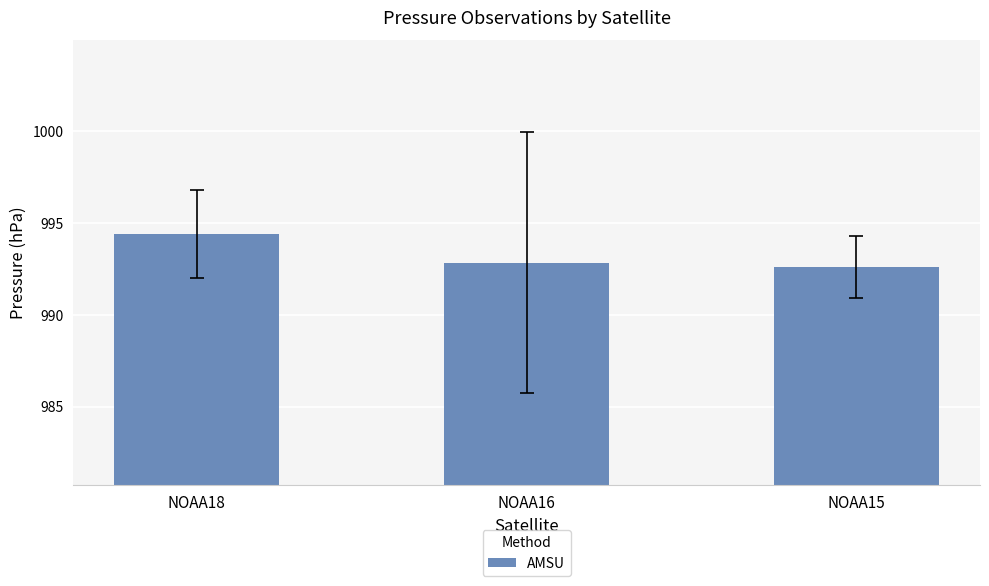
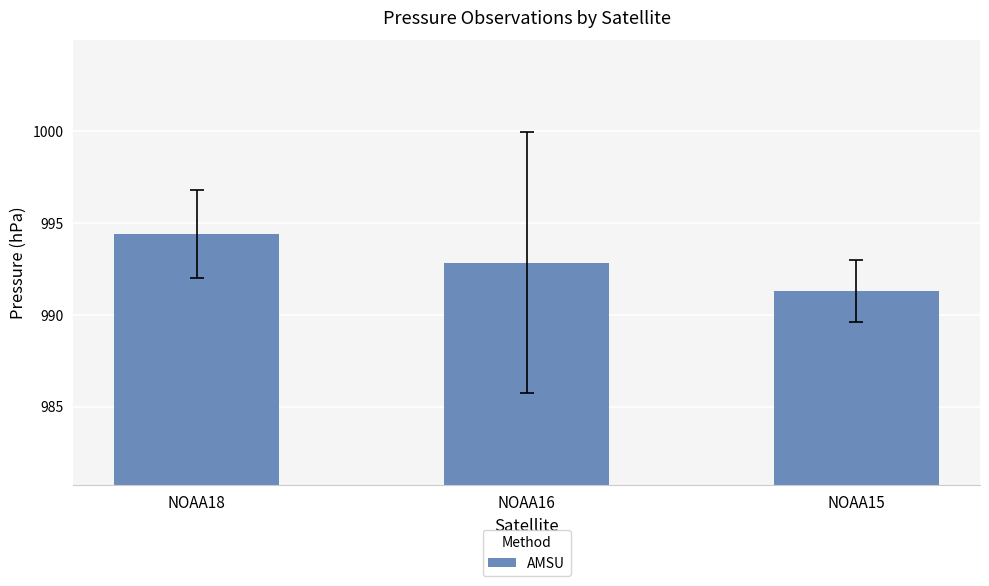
AMSU, NOAA15: 992.6 -> 991.3
